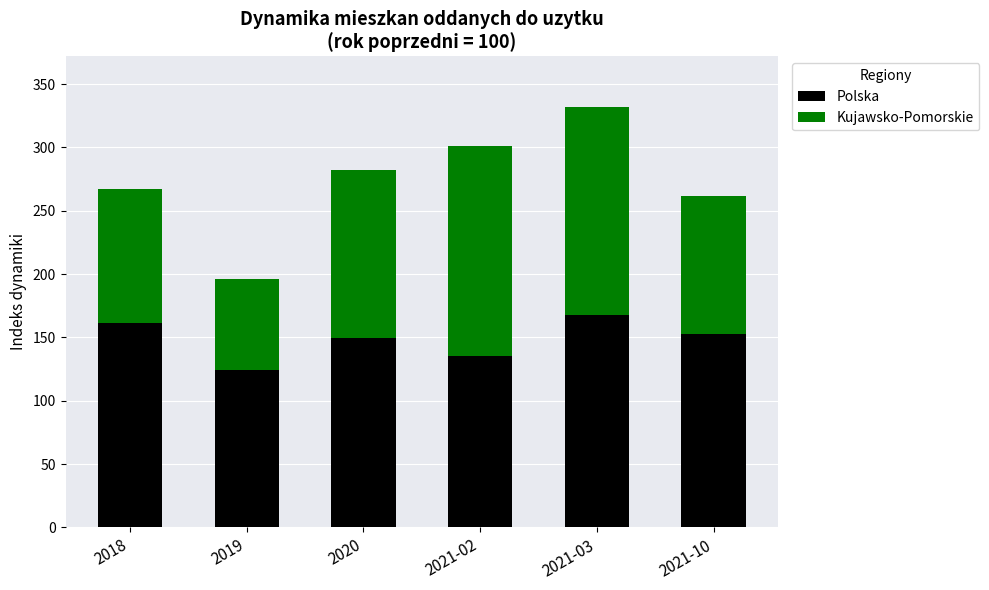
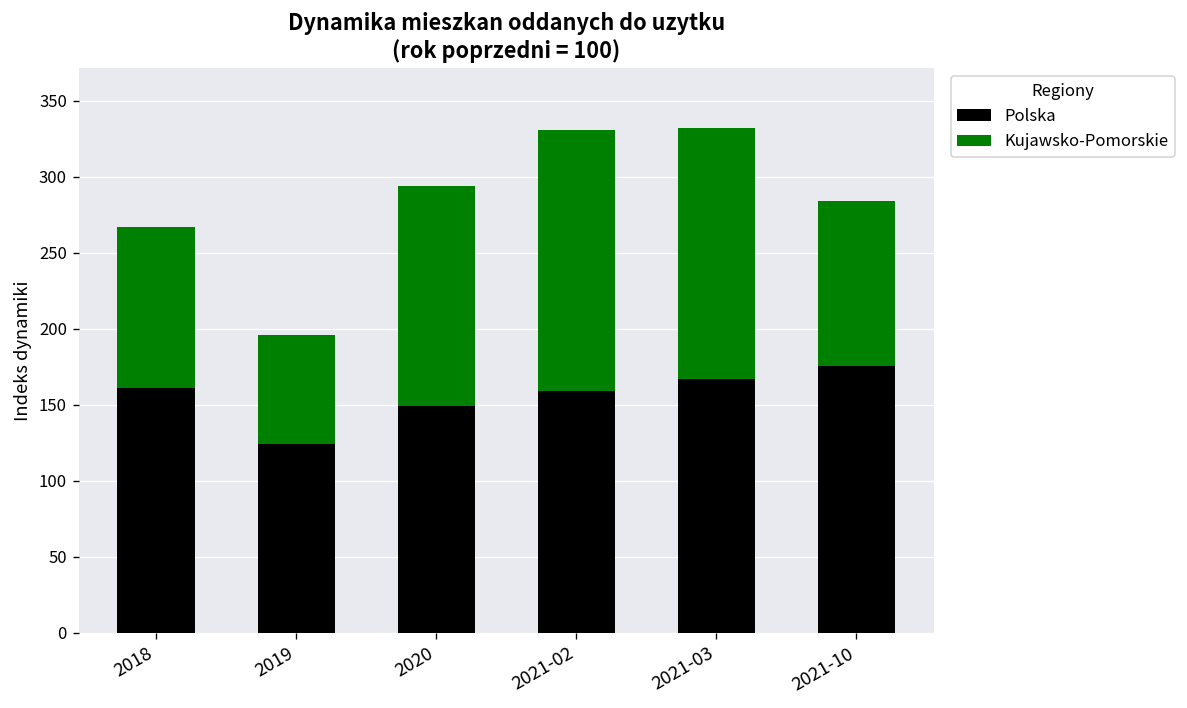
Kujawsko-Pomorskie, 2020: 132 -> 144
Polska, 2021-02: 136 -> 159
Kujawsko-Pomorskie, 2021-02: 165 -> 172
Polska, 2021-10: 152 -> 176
